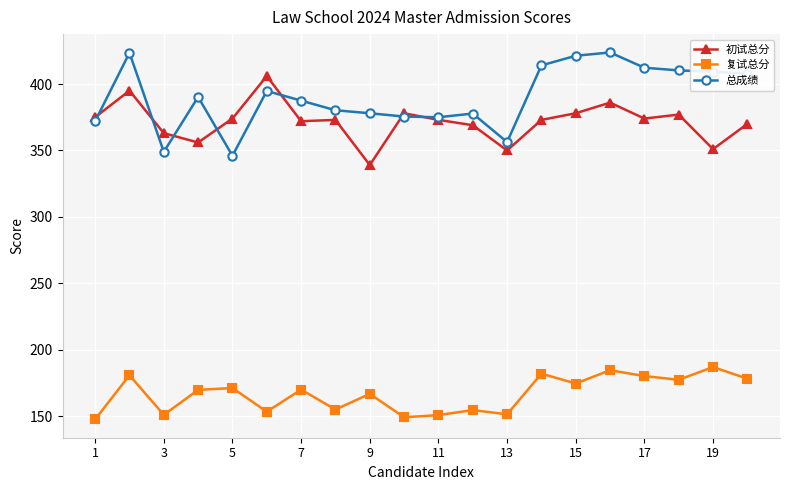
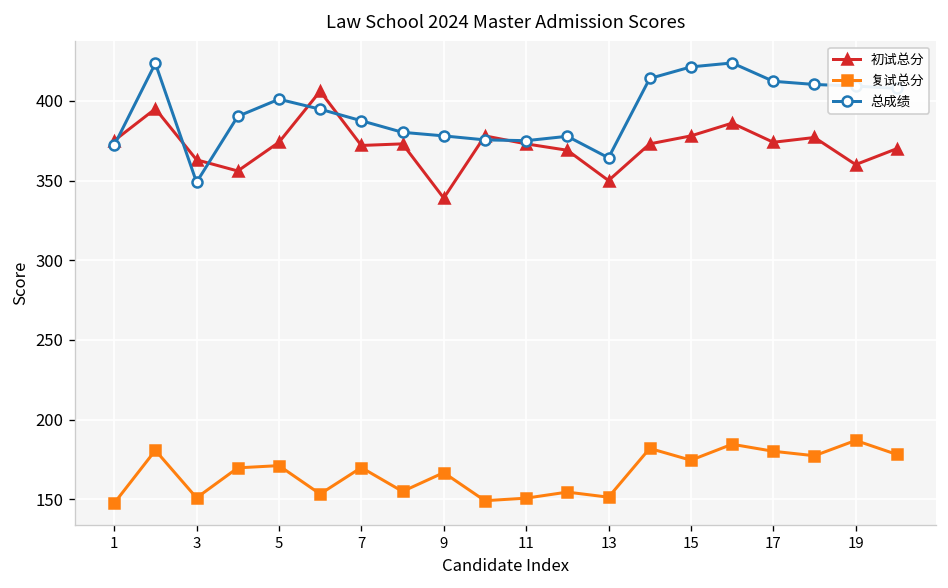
总成绩, 5: 346 -> 401
总成绩, 13: 356 -> 364
初试总分, 19: 351 -> 360
